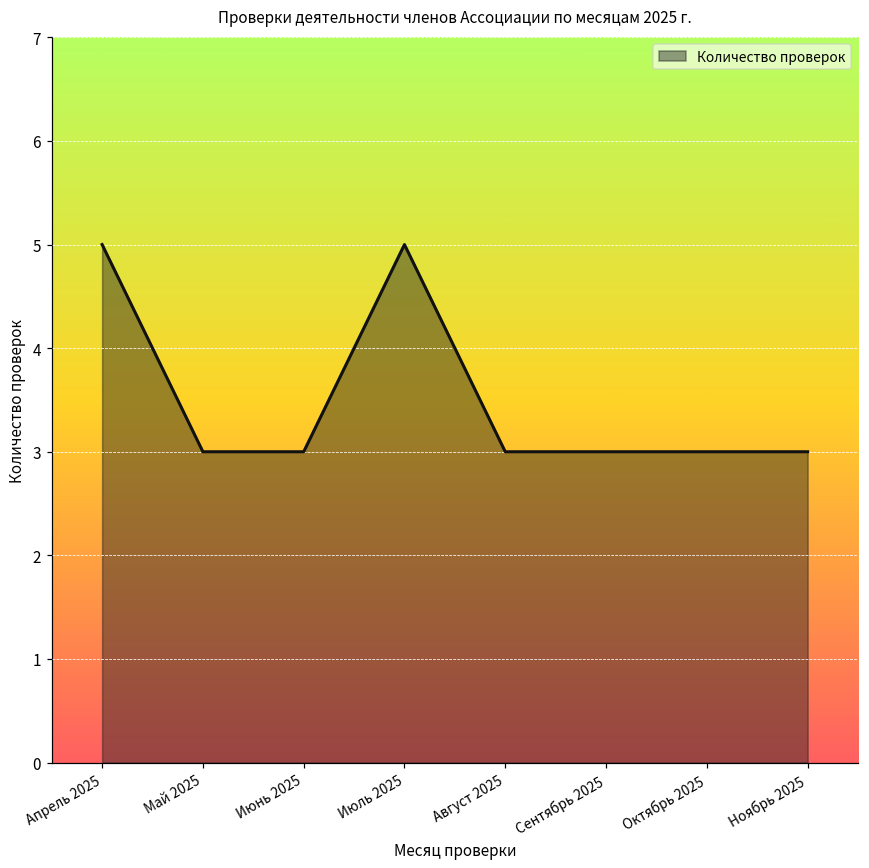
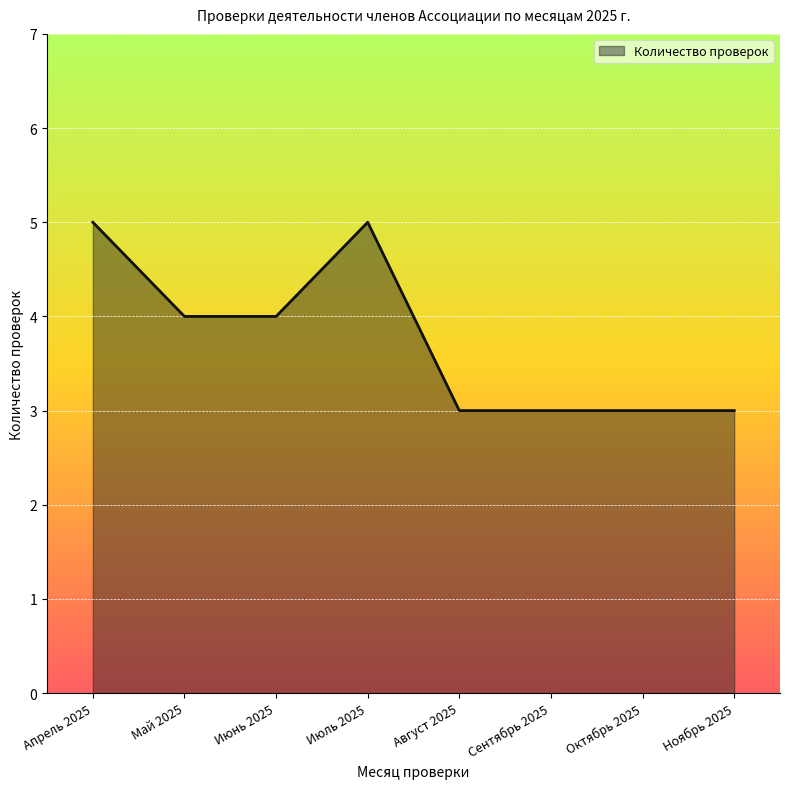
Май 2025: 3 -> 4
Июнь 2025: 3 -> 4
